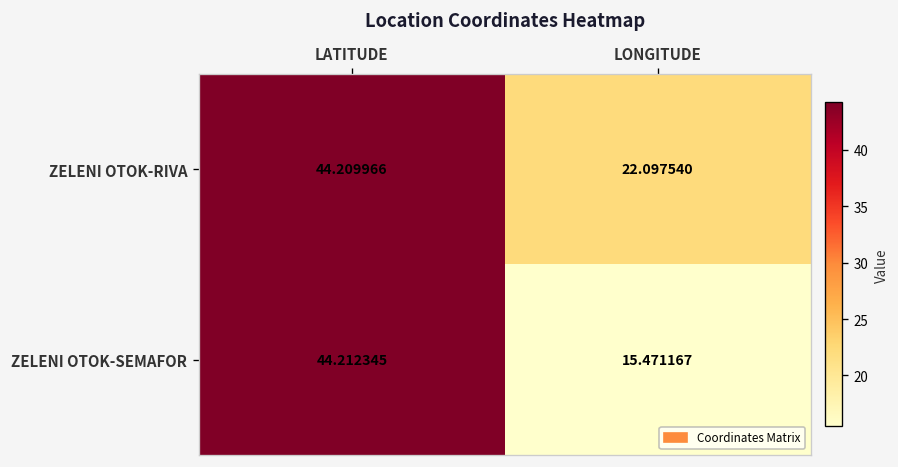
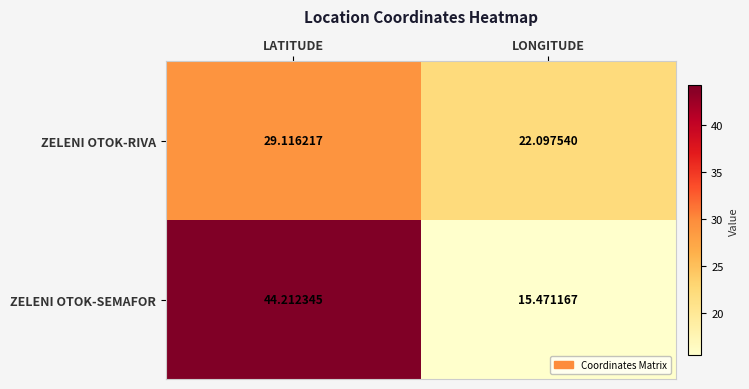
ZELENI OTOK-RIVA, LATITUDE: 44.209966 -> 29.116217
